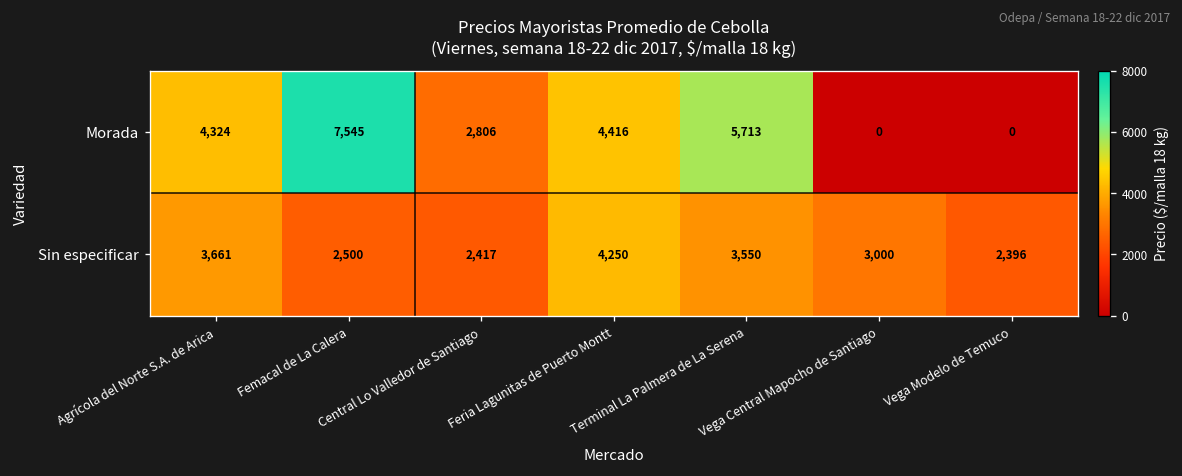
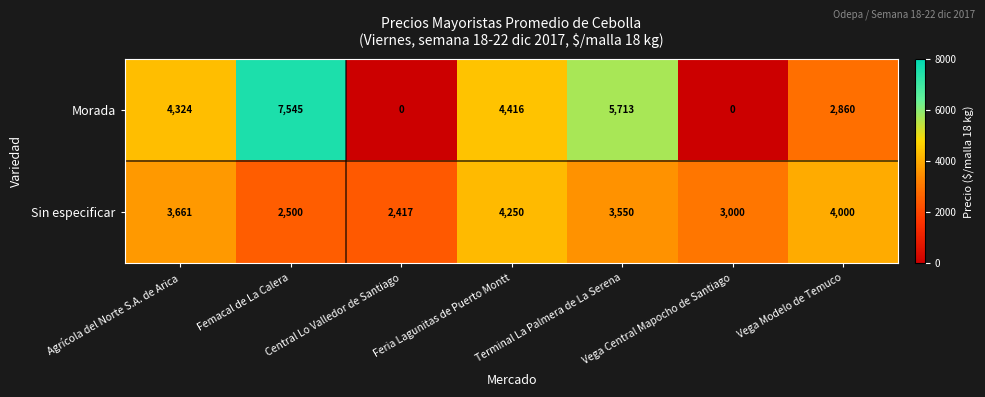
Morada, Central Lo Valledor de Santiago: 2,806 -> 0
Morada, Vega Modelo de Temuco: 0 -> 2,860
Sin especificar, Vega Modelo de Temuco: 2,396 -> 4,000
